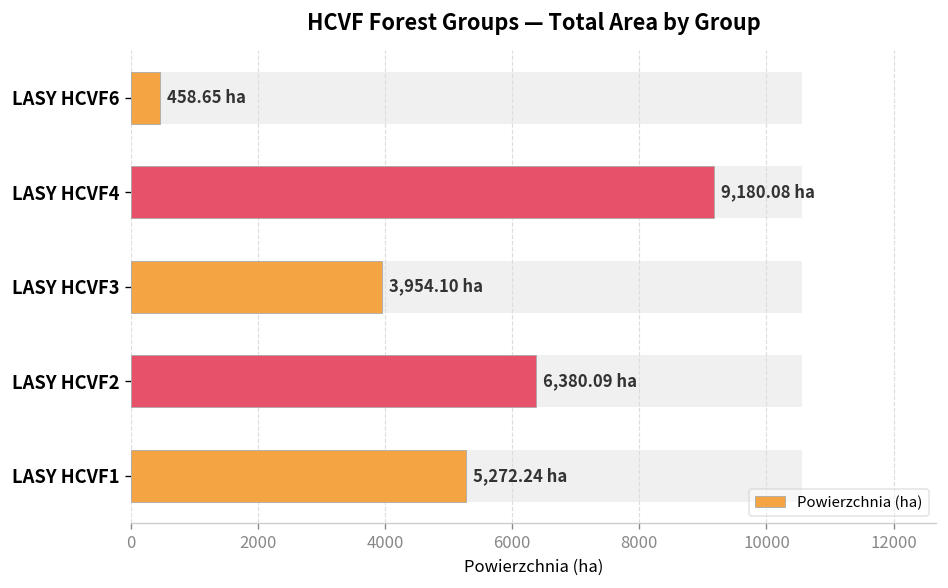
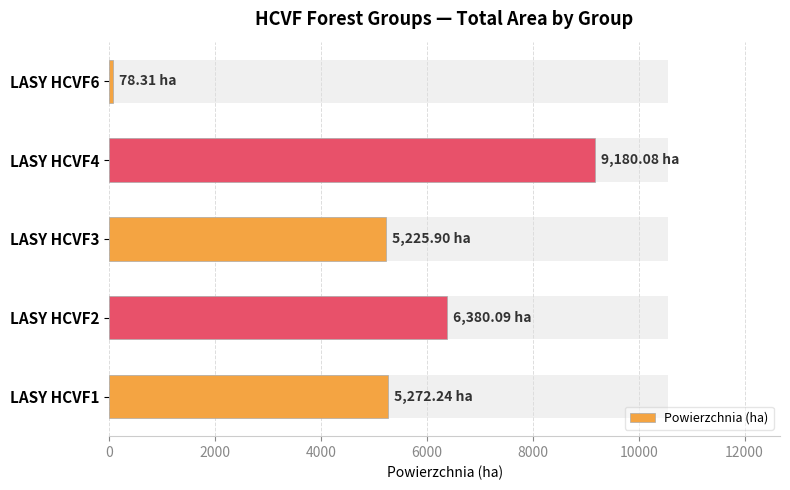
Powierzchnia (ha), LASY HCVF6: 458.65 -> 78.31
Powierzchnia (ha), LASY HCVF3: 3,954.10 -> 5,225.90
